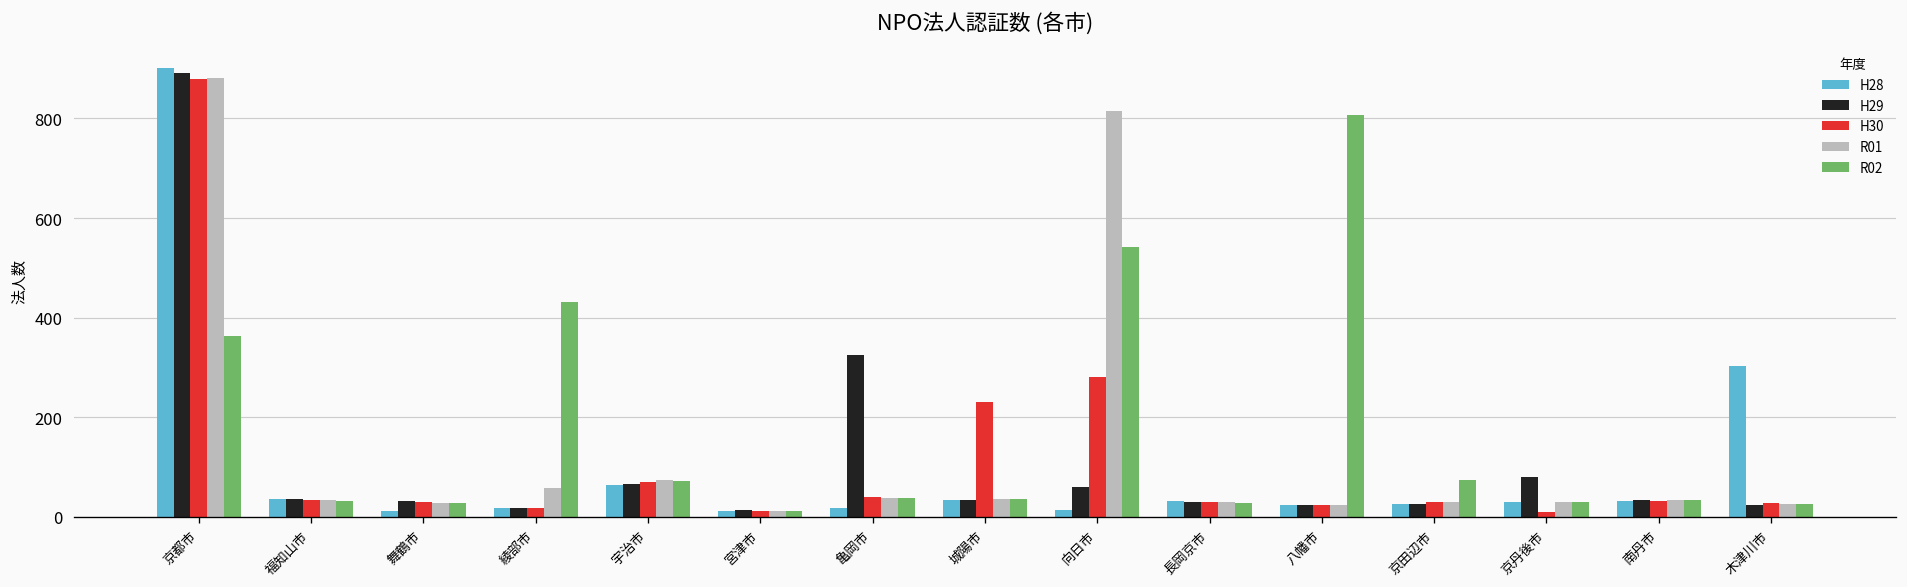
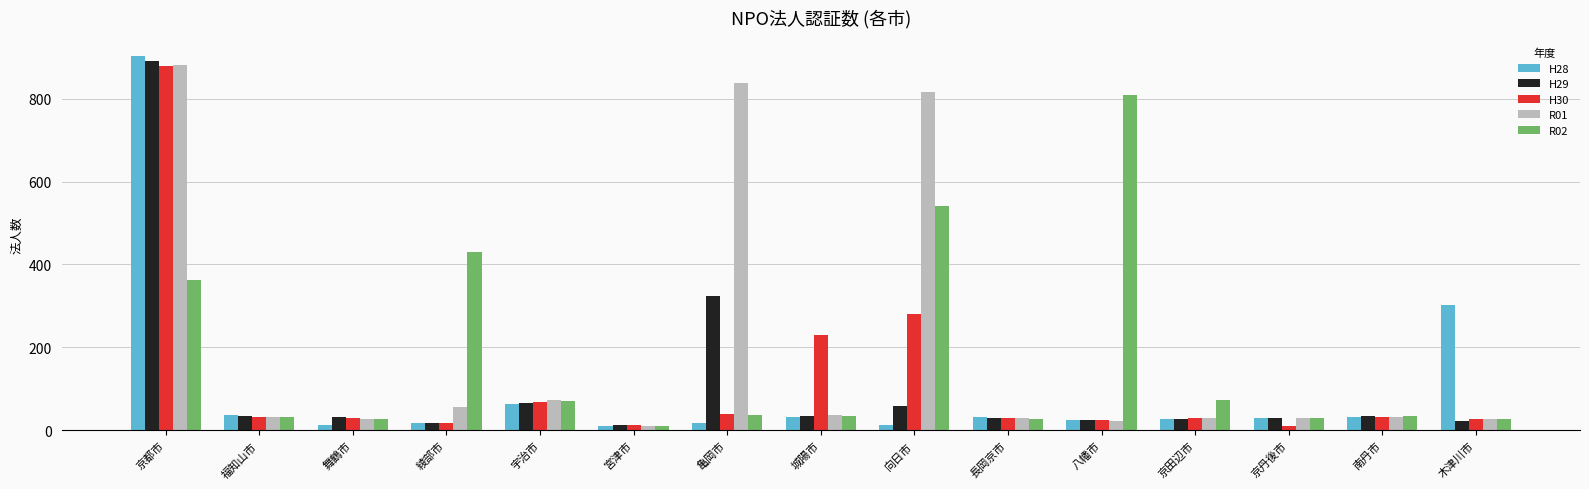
R01, 亀岡市: 40 -> 840
H29, 京丹後市: 80 -> 30
